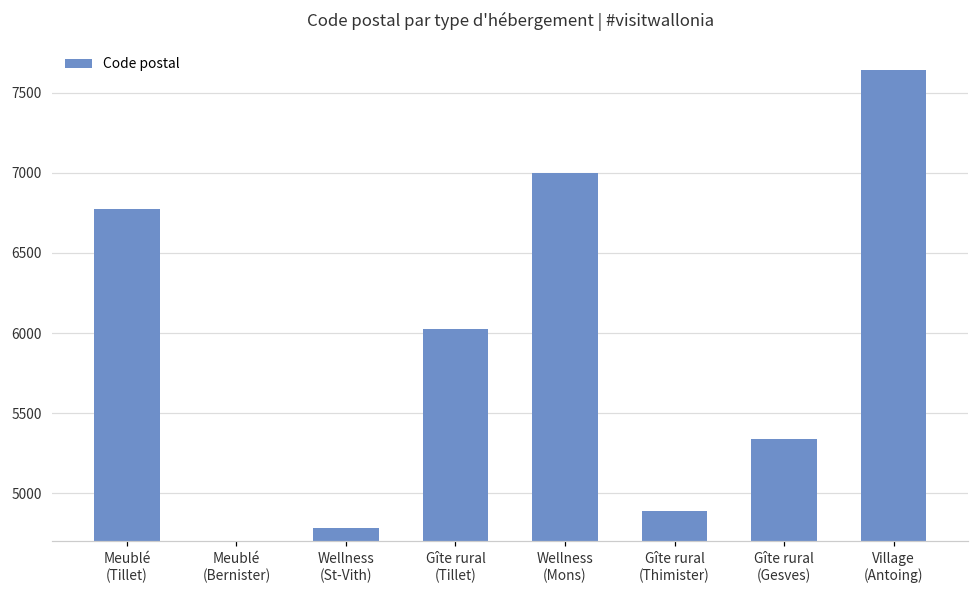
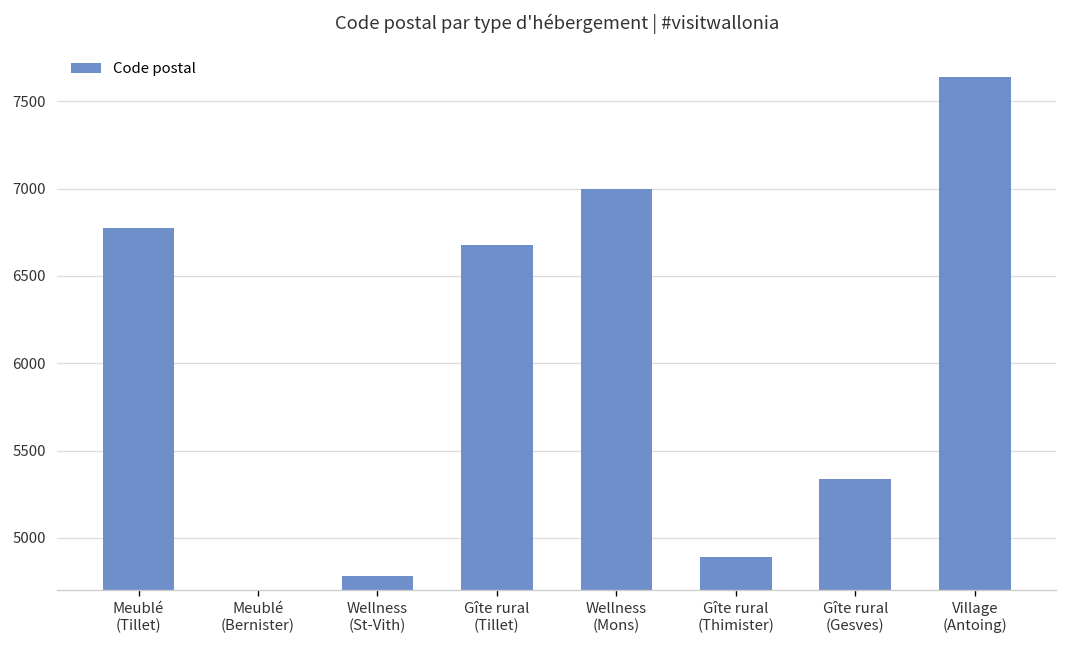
Gîte rural (Tillet): 6030 -> 6680
